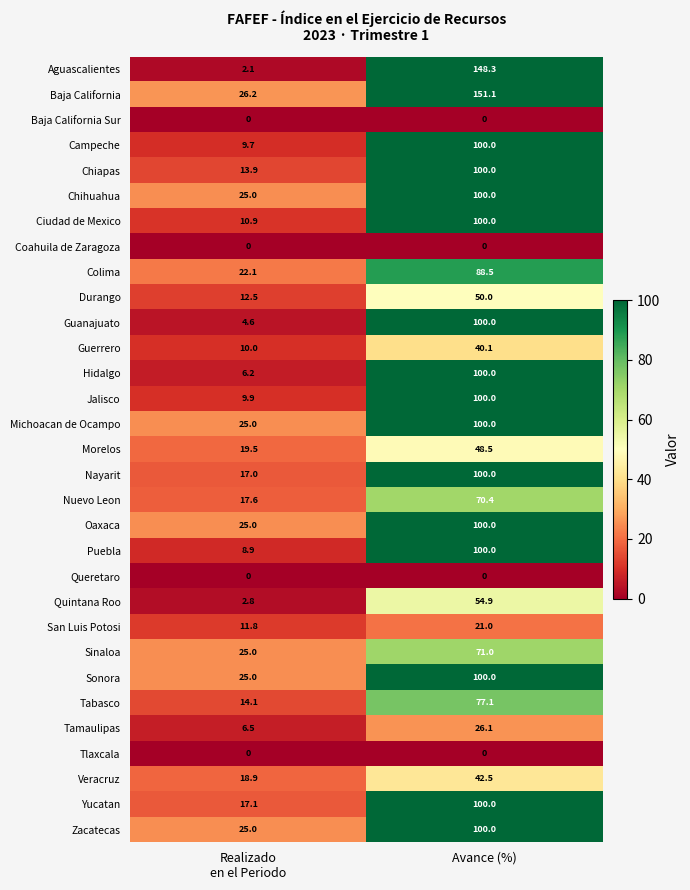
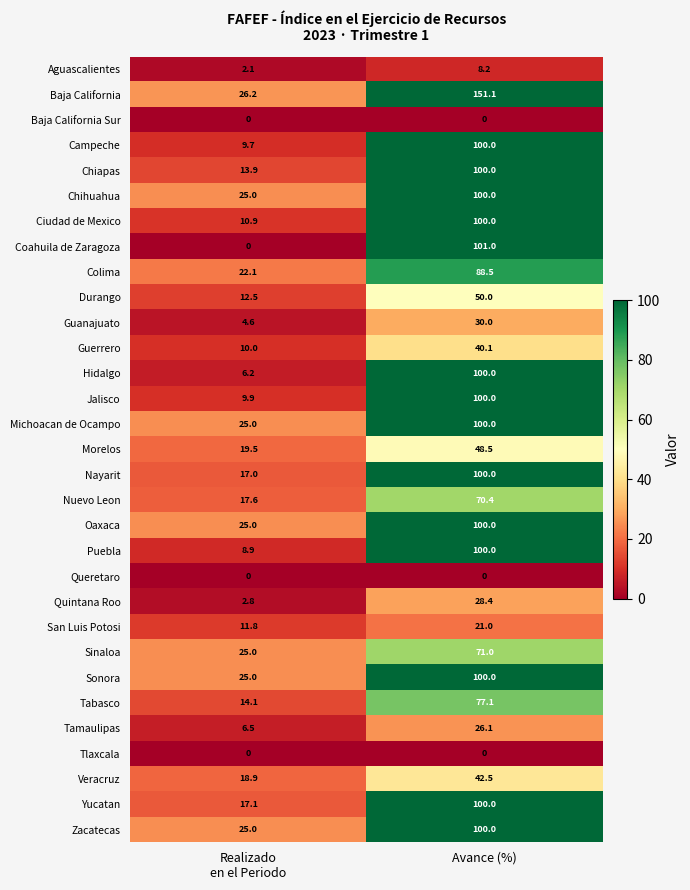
Aguascalientes, Avance (%): 148.3 -> 8.2
Coahuila de Zaragoza, Avance (%): 0 -> 101.0
Guanajuato, Avance (%): 100.0 -> 30.0
Quintana Roo, Avance (%): 54.9 -> 28.4
